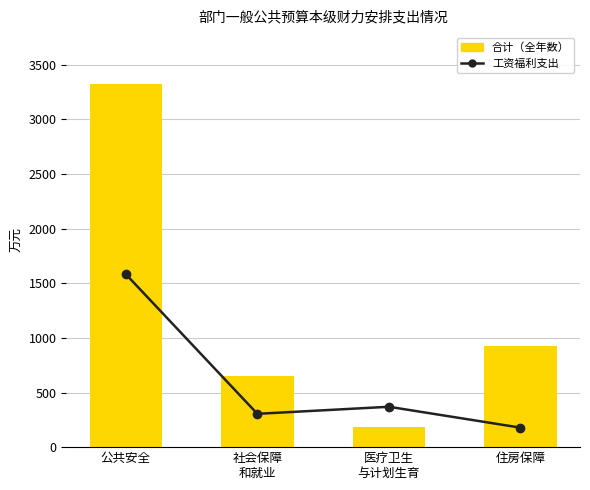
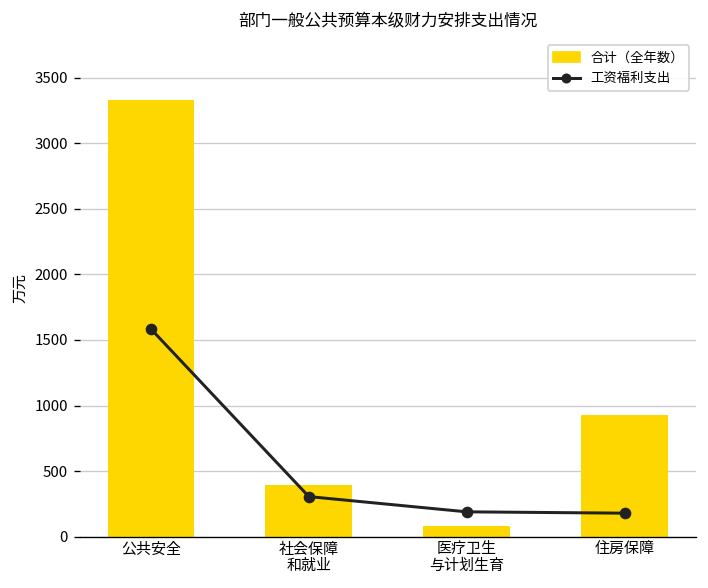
合计（全年数）, 社会保障 和就业: 650 -> 390
工资福利支出, 医疗卫生 与计划生育: 370 -> 190
合计（全年数）, 医疗卫生 与计划生育: 190 -> 80
